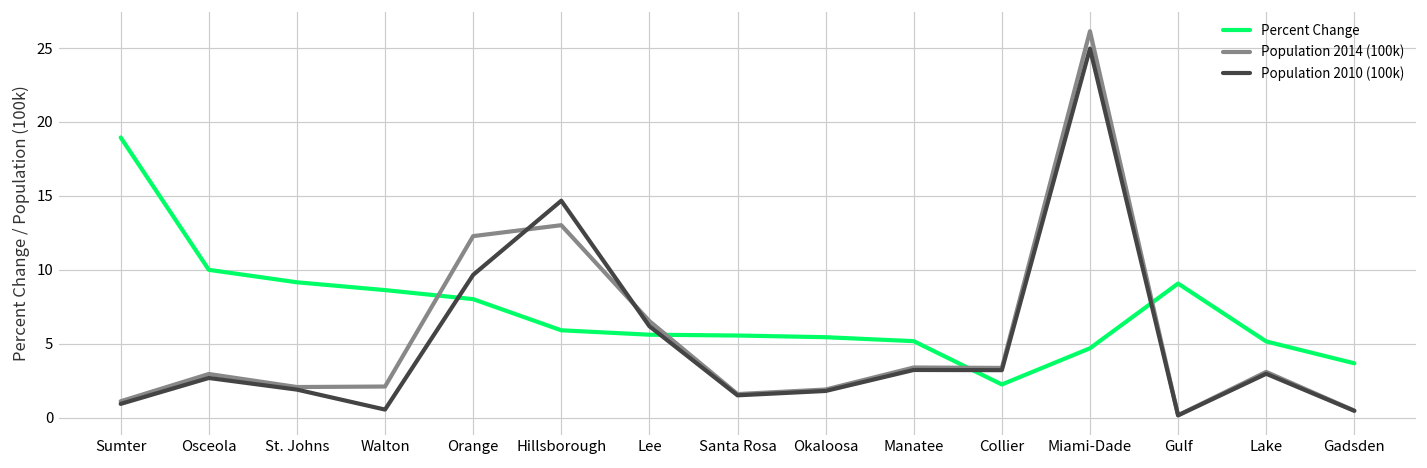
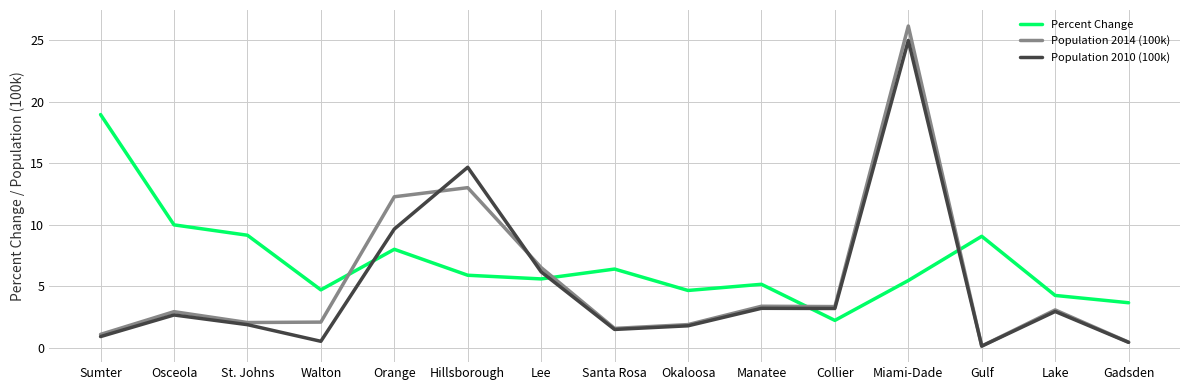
Percent Change, Walton: 8.6 -> 4.7
Percent Change, Santa Rosa: 5.6 -> 6.4
Percent Change, Okaloosa: 5.4 -> 4.7
Percent Change, Miami-Dade: 4.7 -> 5.5
Percent Change, Lake: 5.2 -> 4.3
